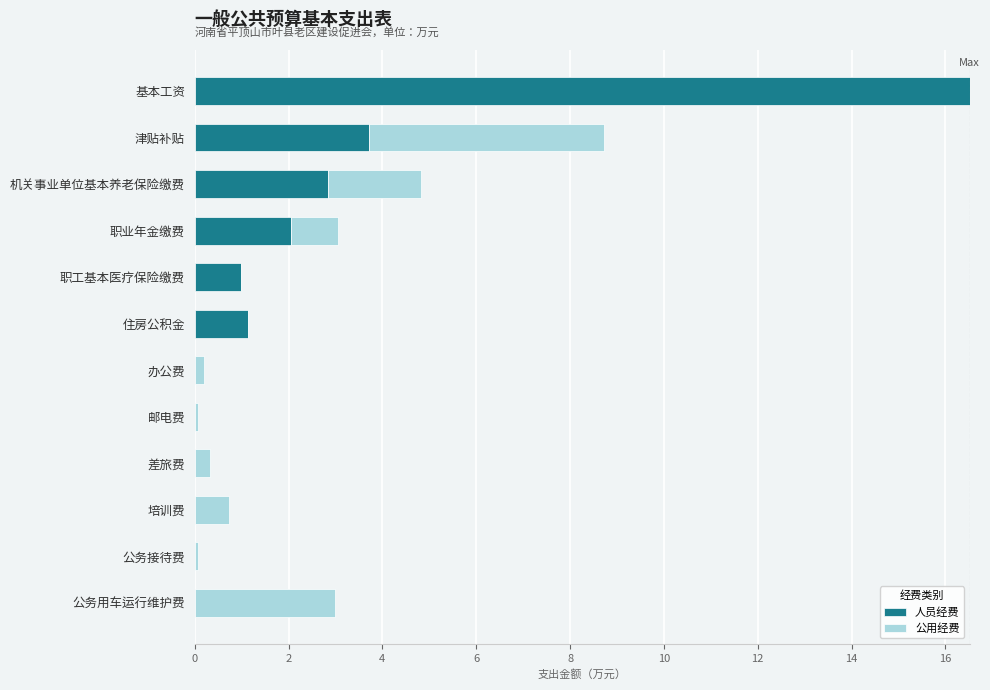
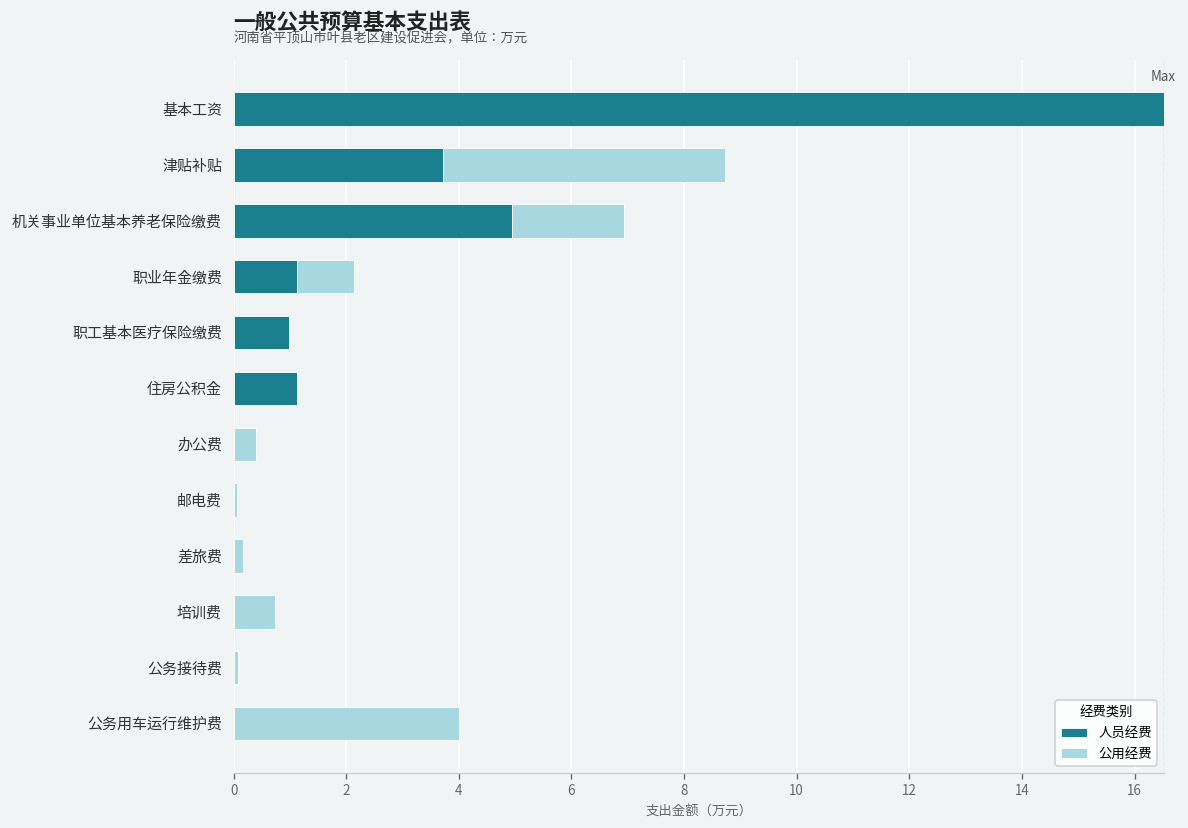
人员经费, 机关事业单位基本养老保险缴费: 2.8 -> 4.9
人员经费, 职业年金缴费: 2.0 -> 1.1
公用经费, 办公费: 0.2 -> 0.4
公用经费, 差旅费: 0.3 -> 0.2
公用经费, 公务用车运行维护费: 3 -> 4
